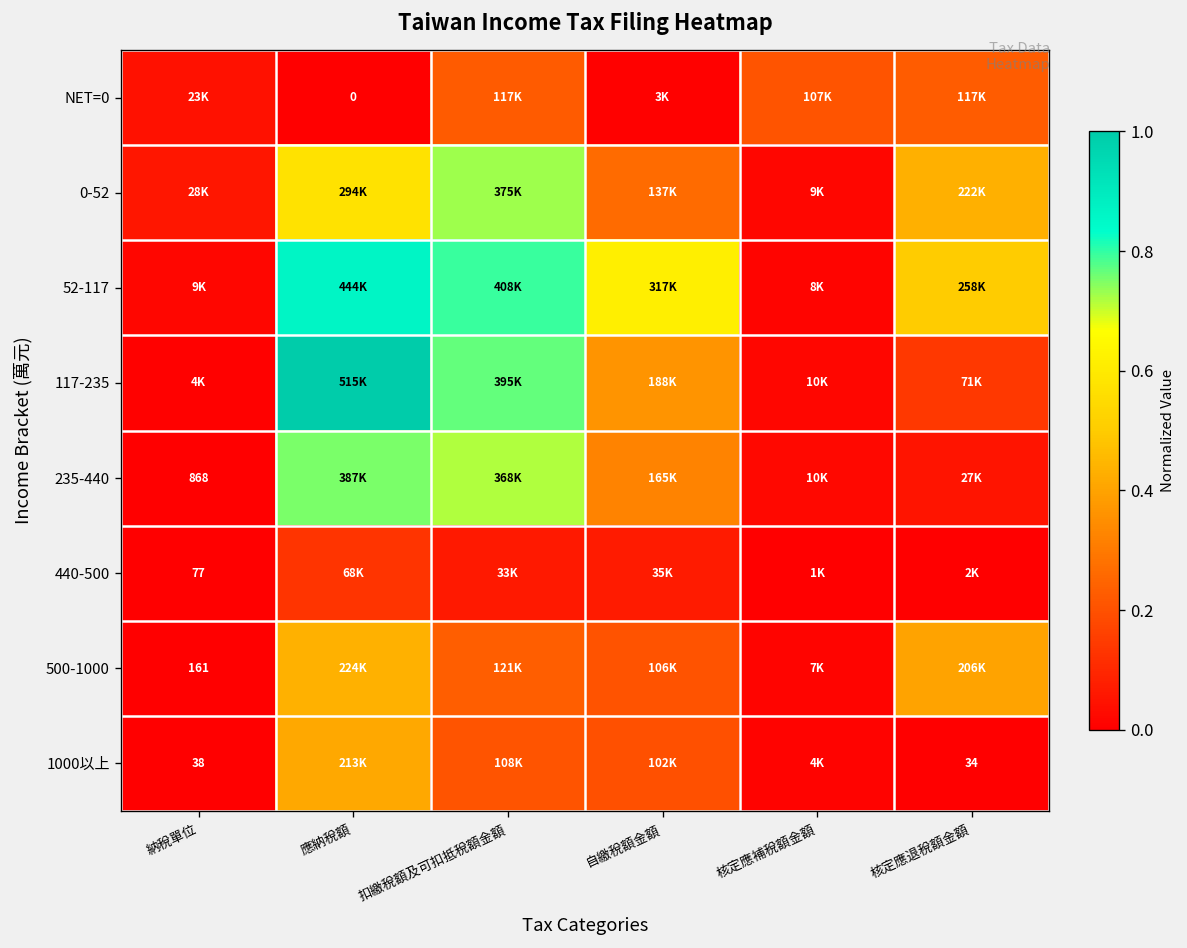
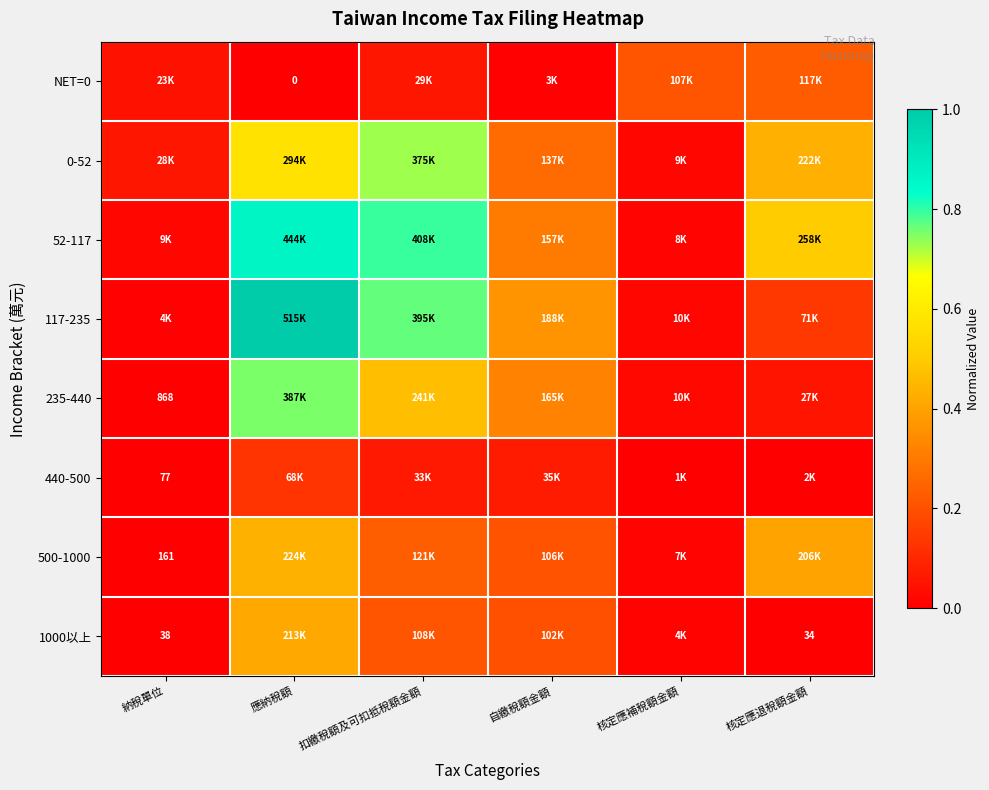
NET=0, 扣繳稅額及可扣抵稅額金額: 117K -> 29K
52-117, 自繳稅額金額: 317K -> 157K
235-440, 扣繳稅額及可扣抵稅額金額: 368K -> 241K
